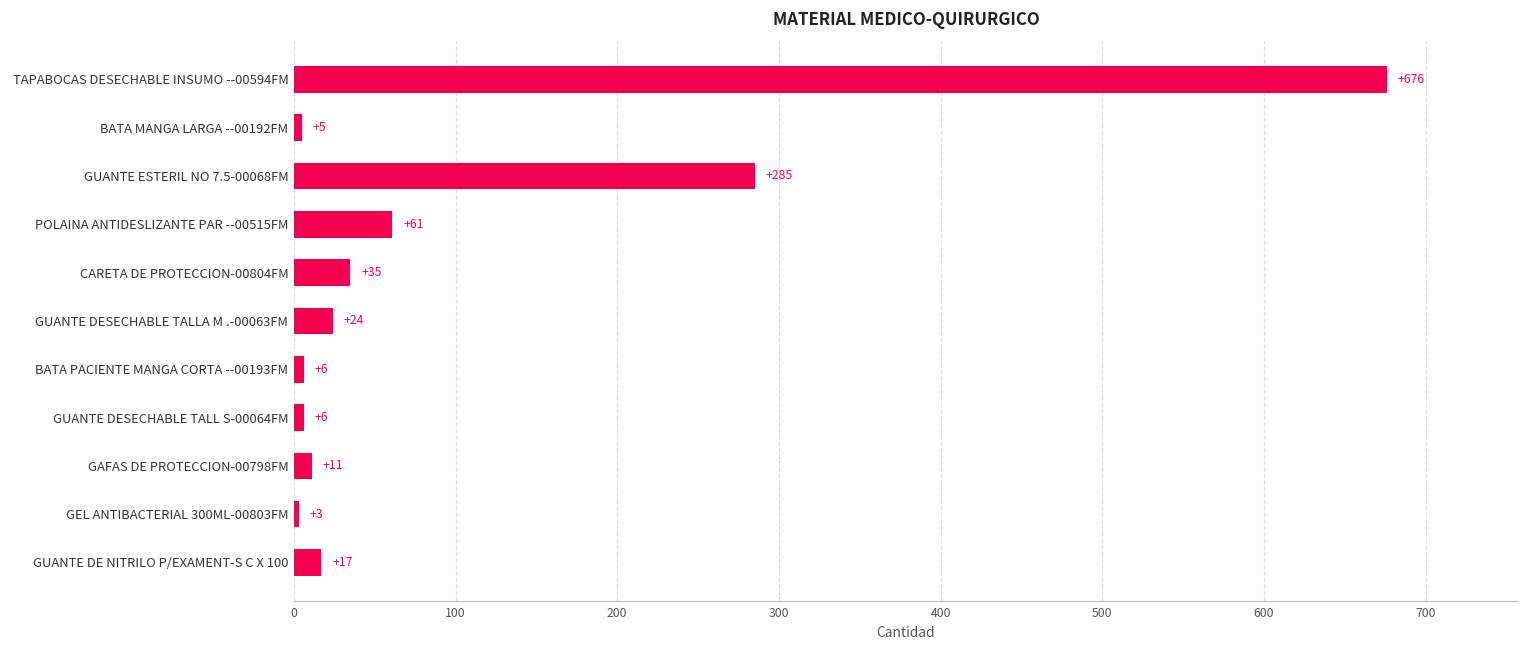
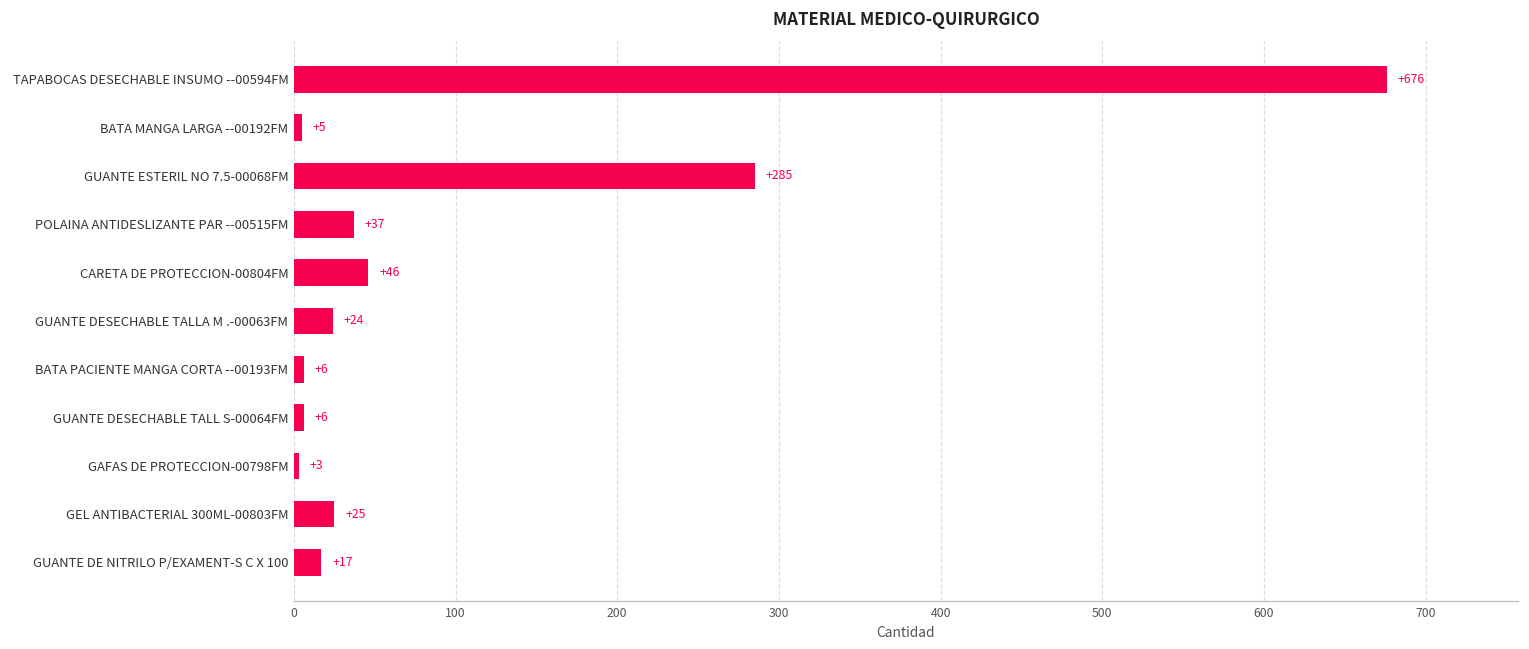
POLAINA ANTIDESLIZANTE PAR --00515FM: +61 -> +37
CARETA DE PROTECCION-00804FM: +35 -> +46
GAFAS DE PROTECCION-00798FM: +11 -> +3
GEL ANTIBACTERIAL 300ML-00803FM: +3 -> +25
